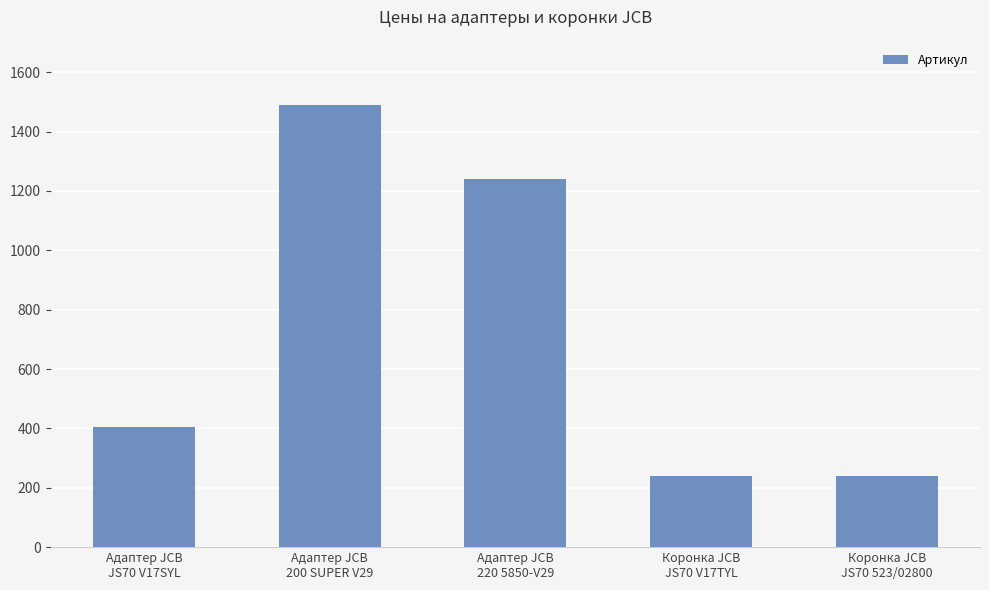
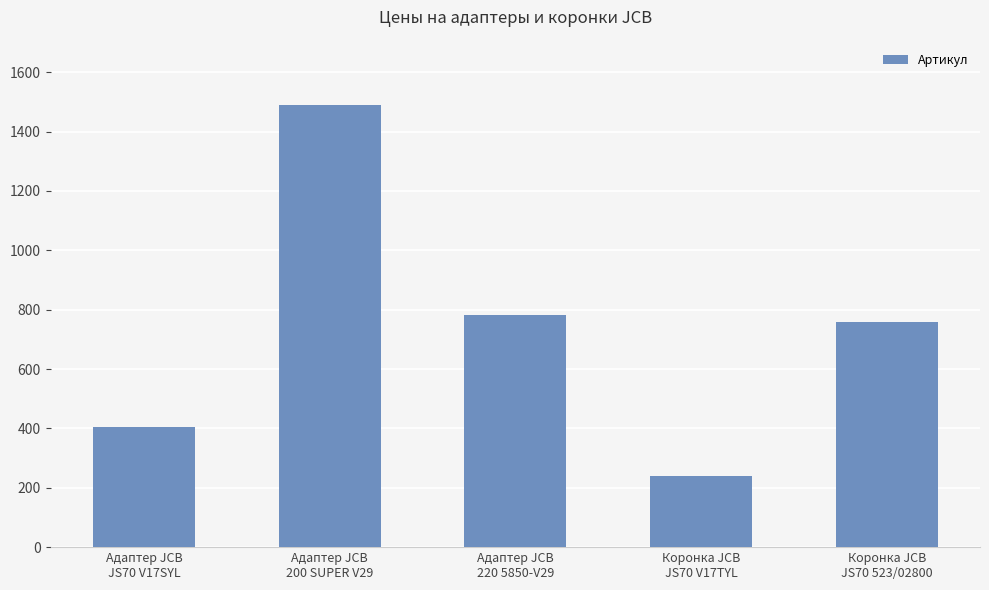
Адаптер JCB 220 5850-V29: 1240 -> 780
Коронка JCB JS70 523/02800: 240 -> 760
